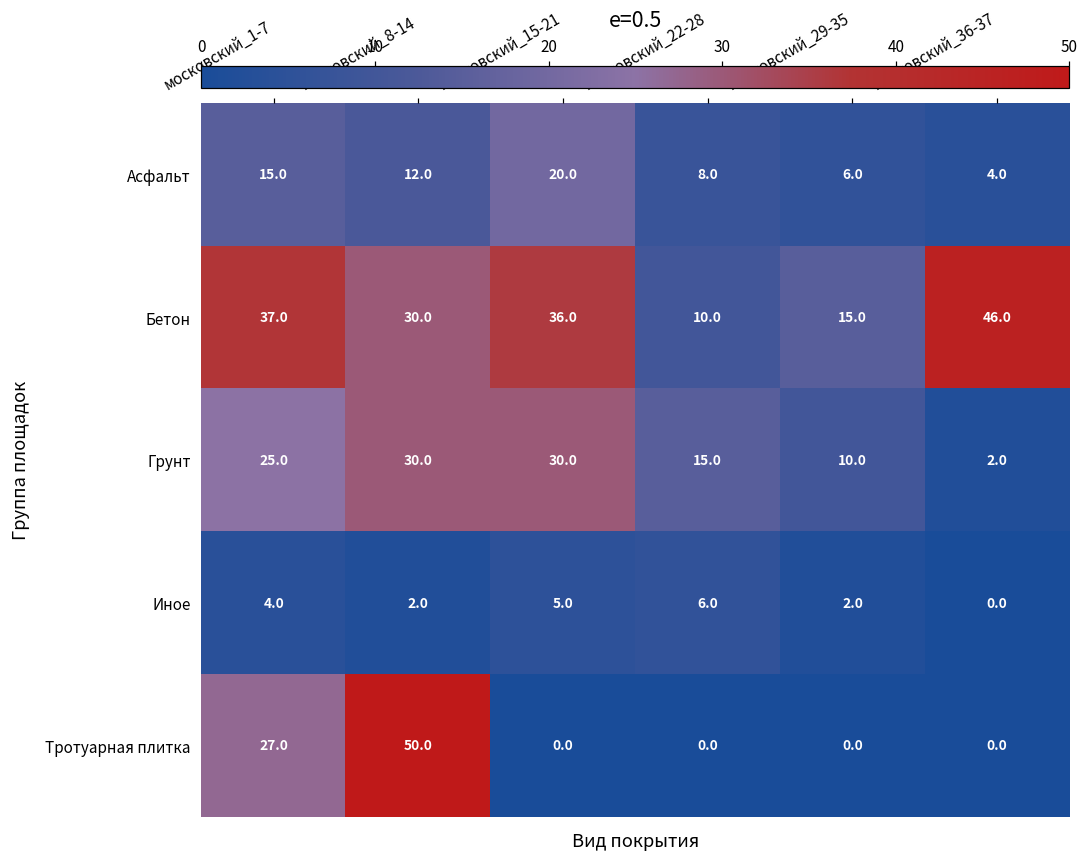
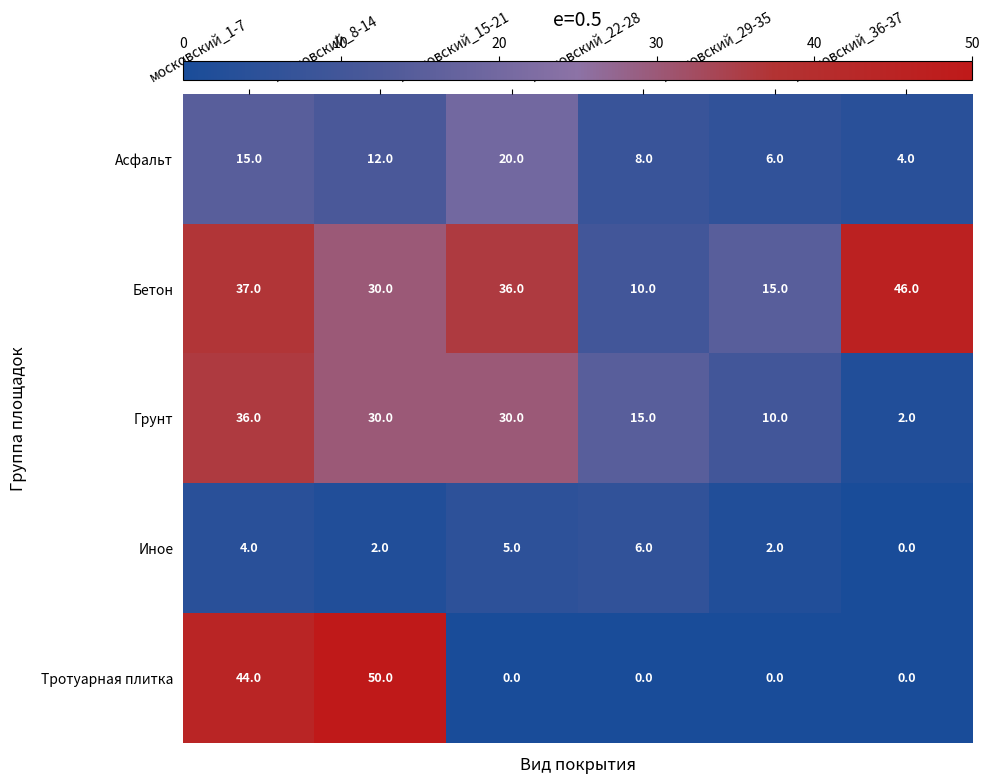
Грунт, московский_1-7: 25.0 -> 36.0
Тротуарная плитка, московский_1-7: 27.0 -> 44.0
